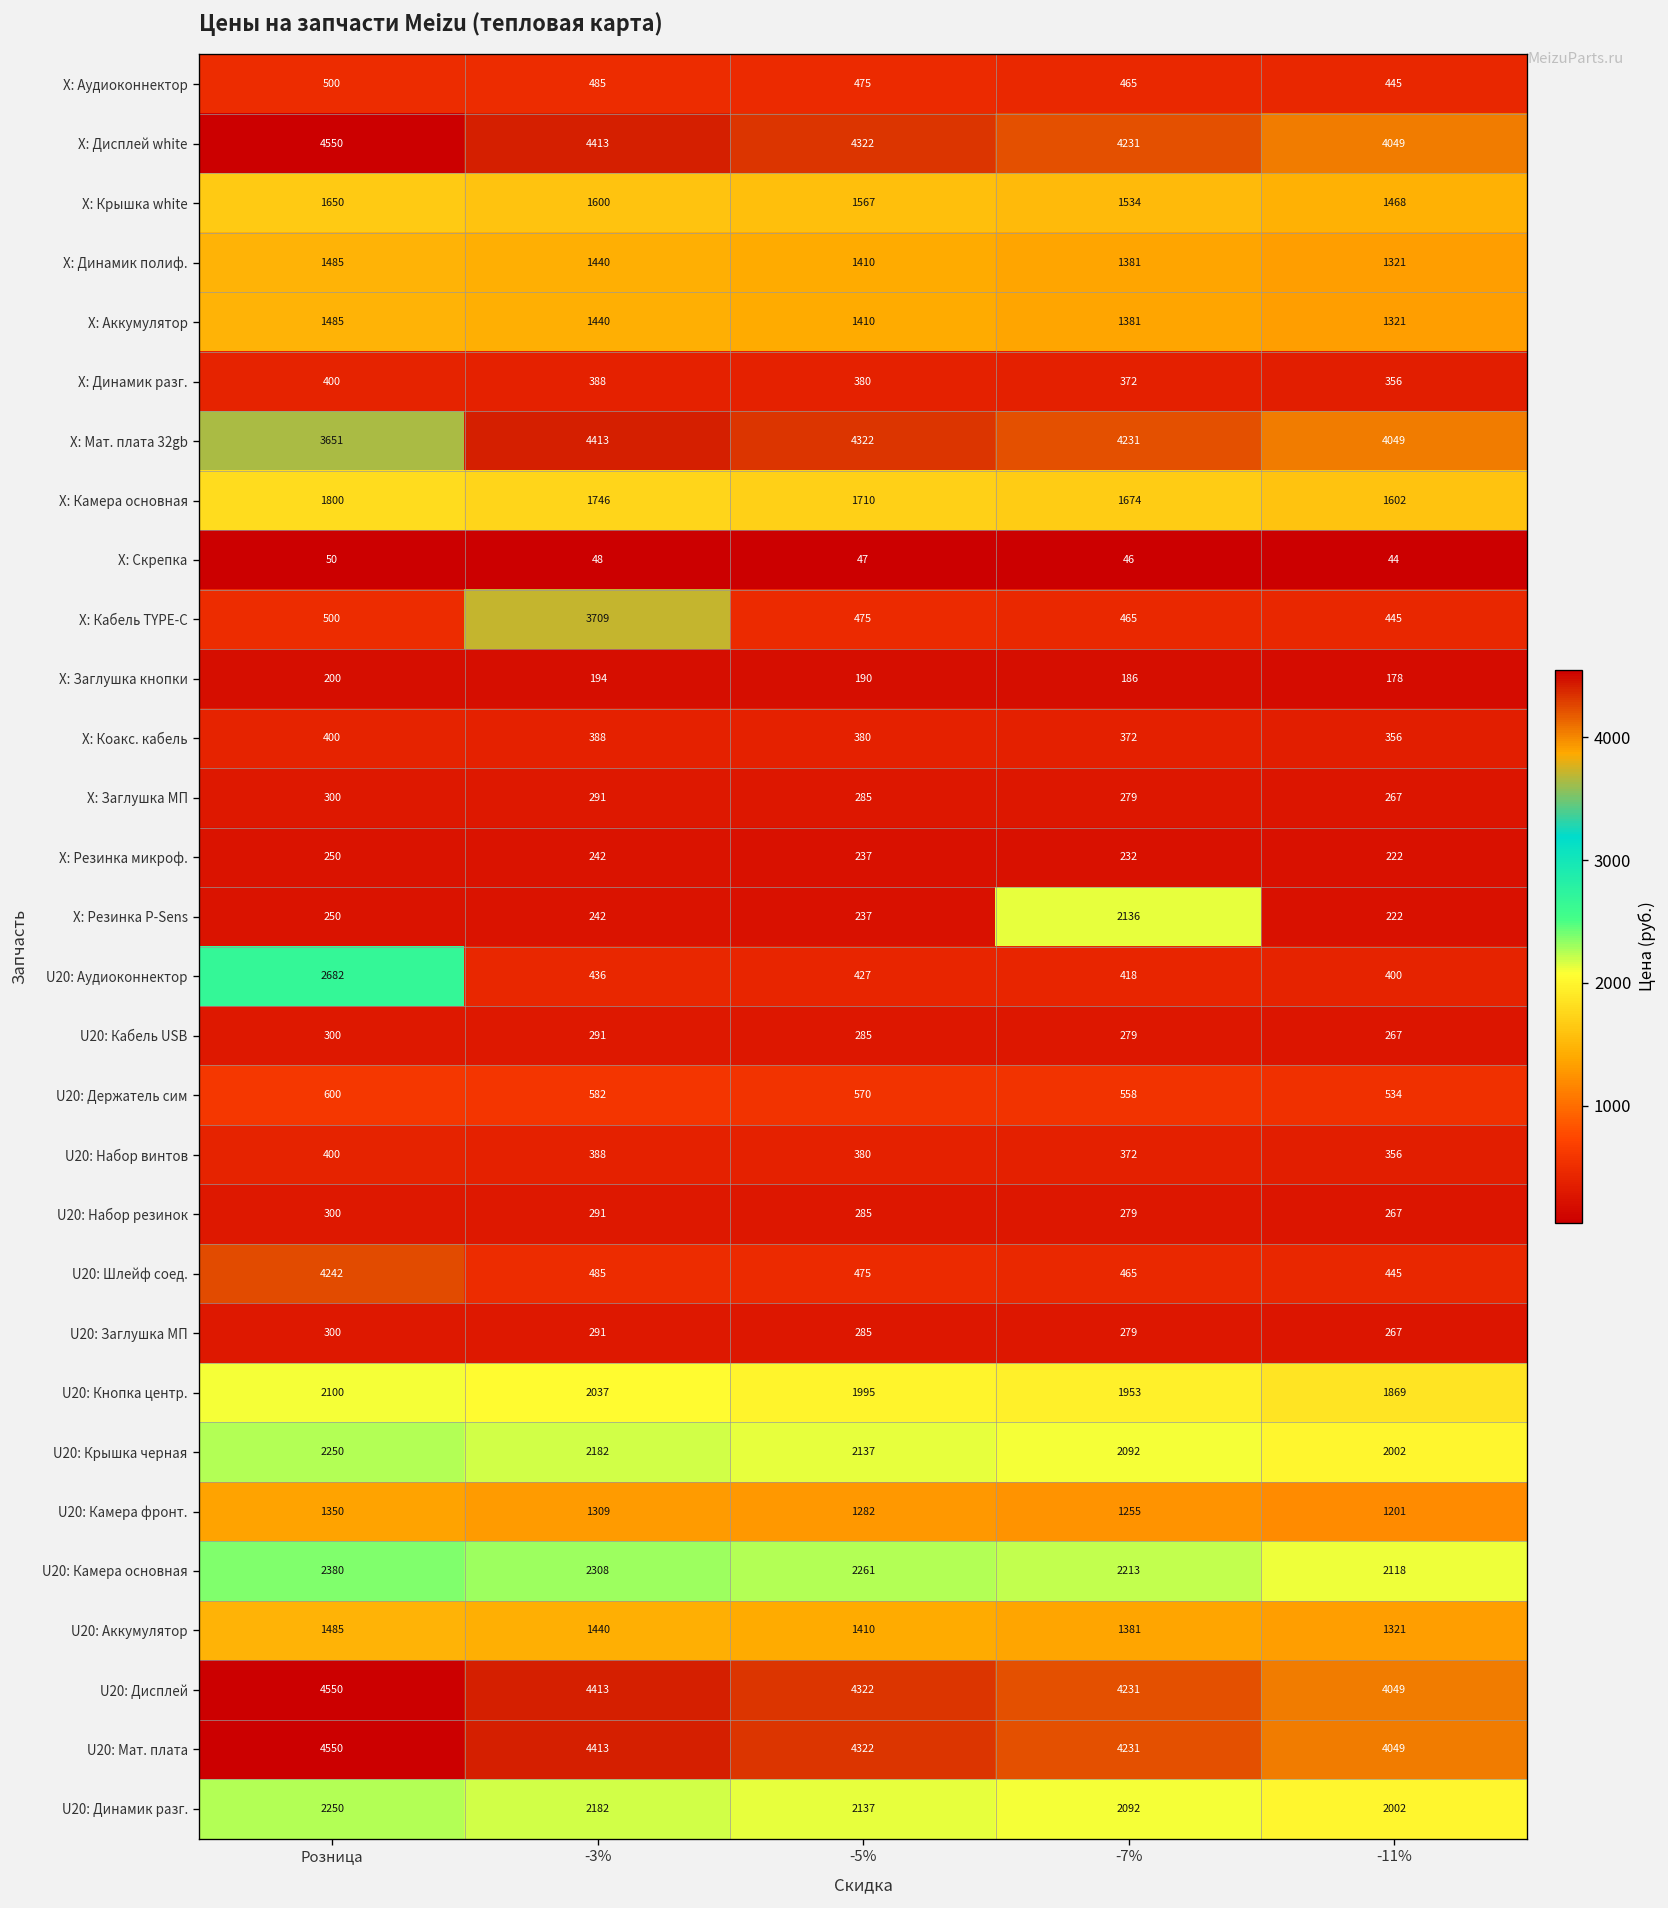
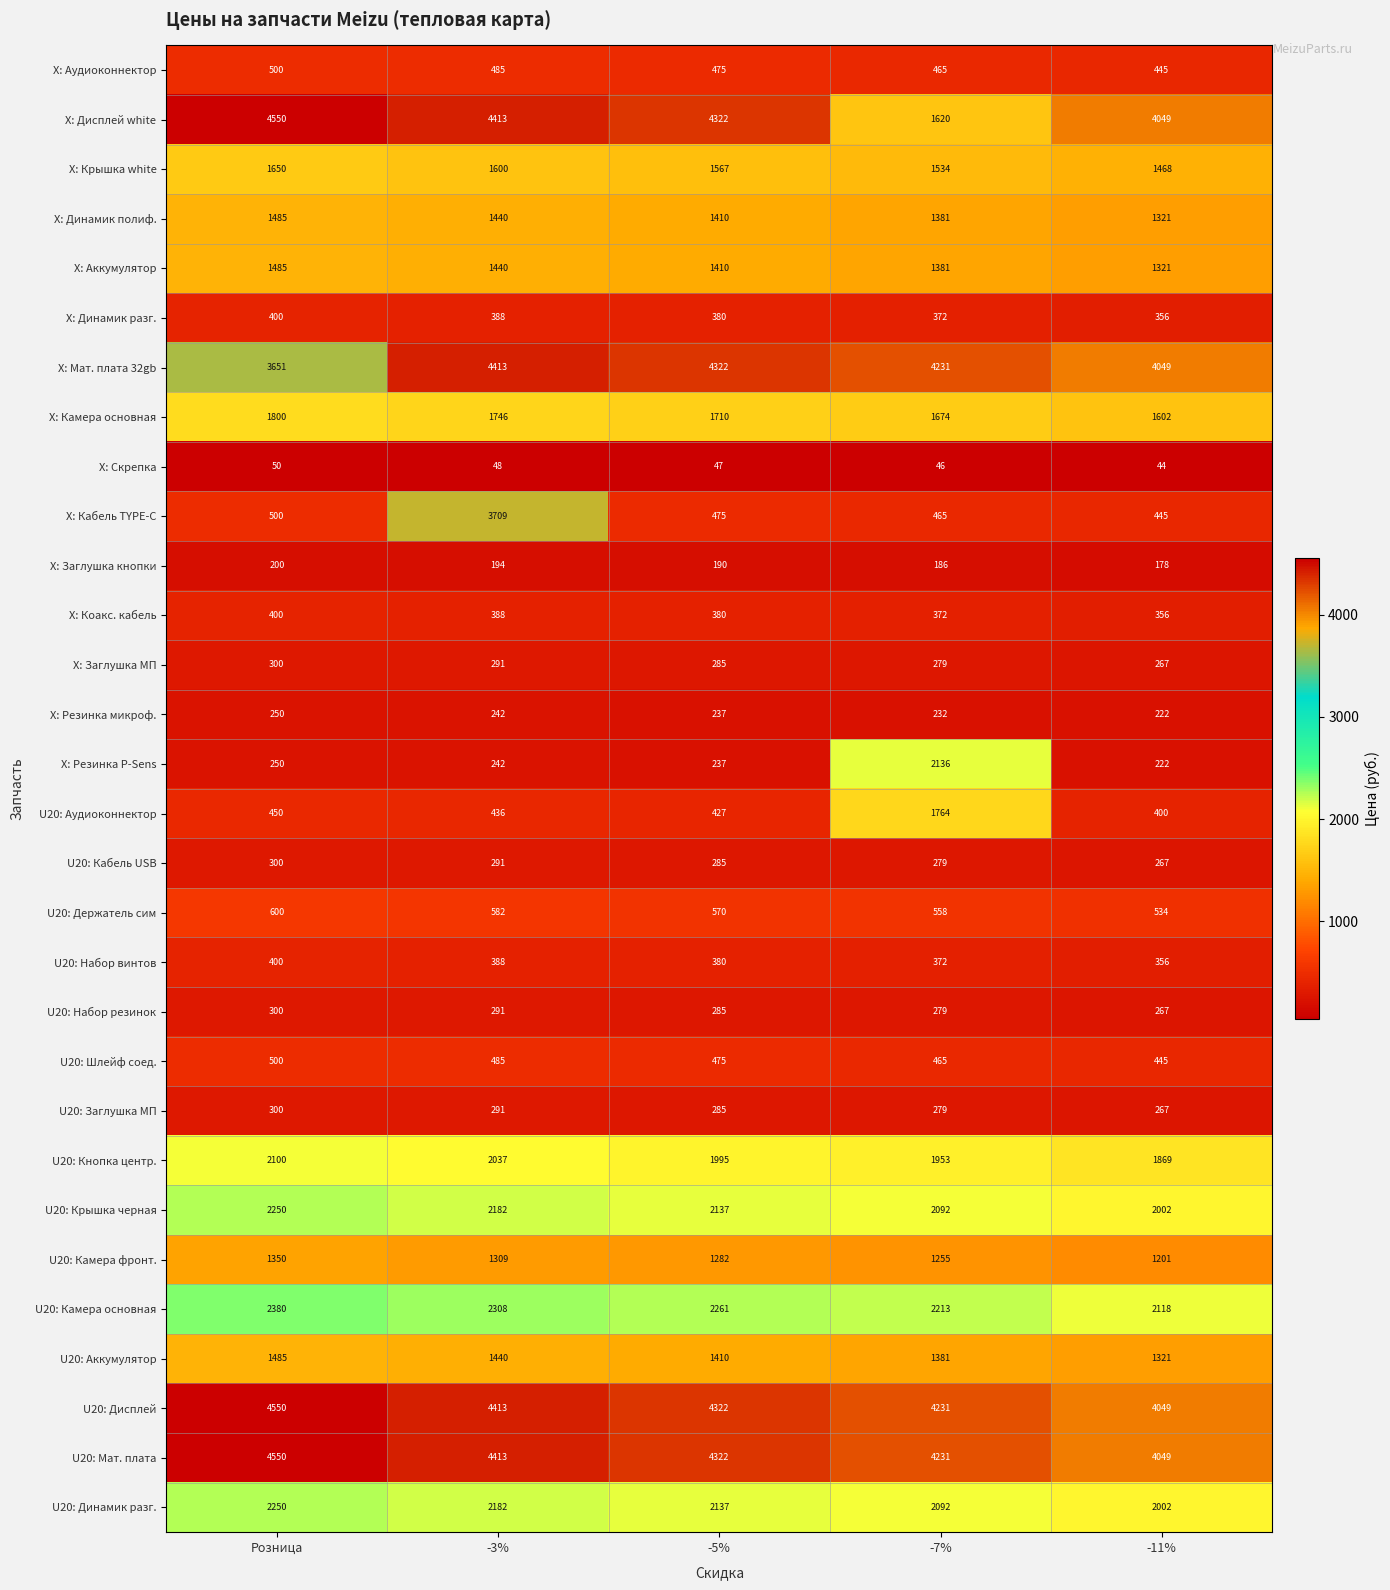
X: Дисплей white, -7%: 4231 -> 1620
U20: Аудиоконнектор, Розница: 2682 -> 450
U20: Аудиоконнектор, -7%: 418 -> 1764
U20: Шлейф соед., Розница: 4242 -> 500
